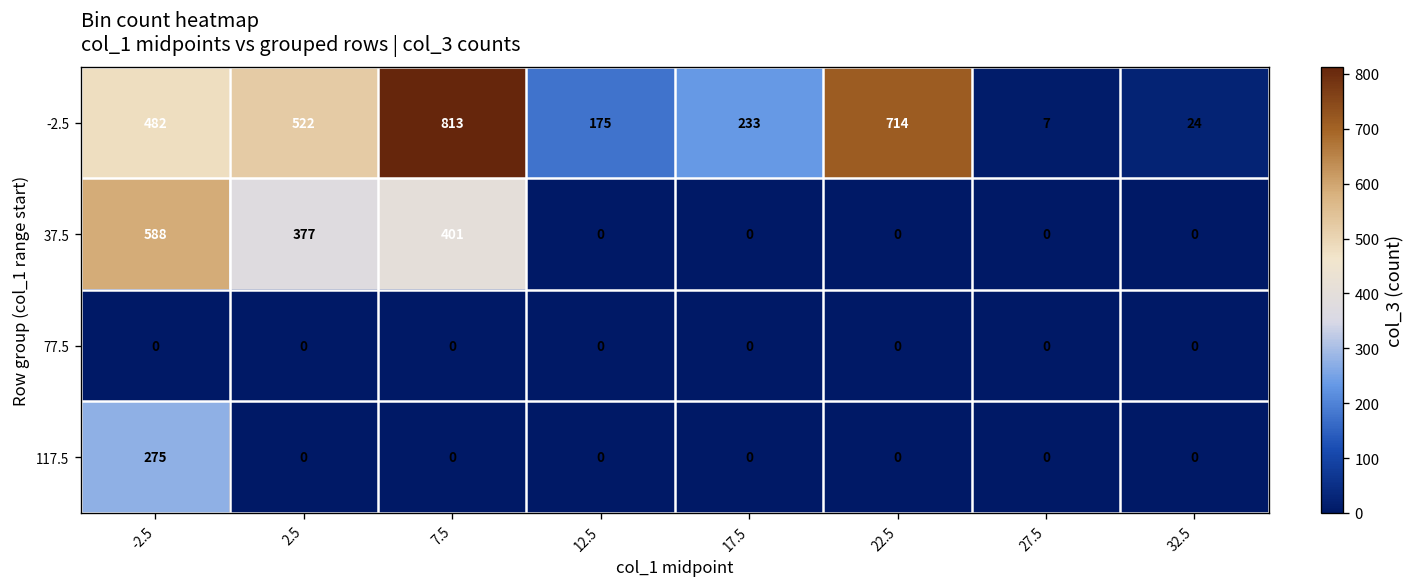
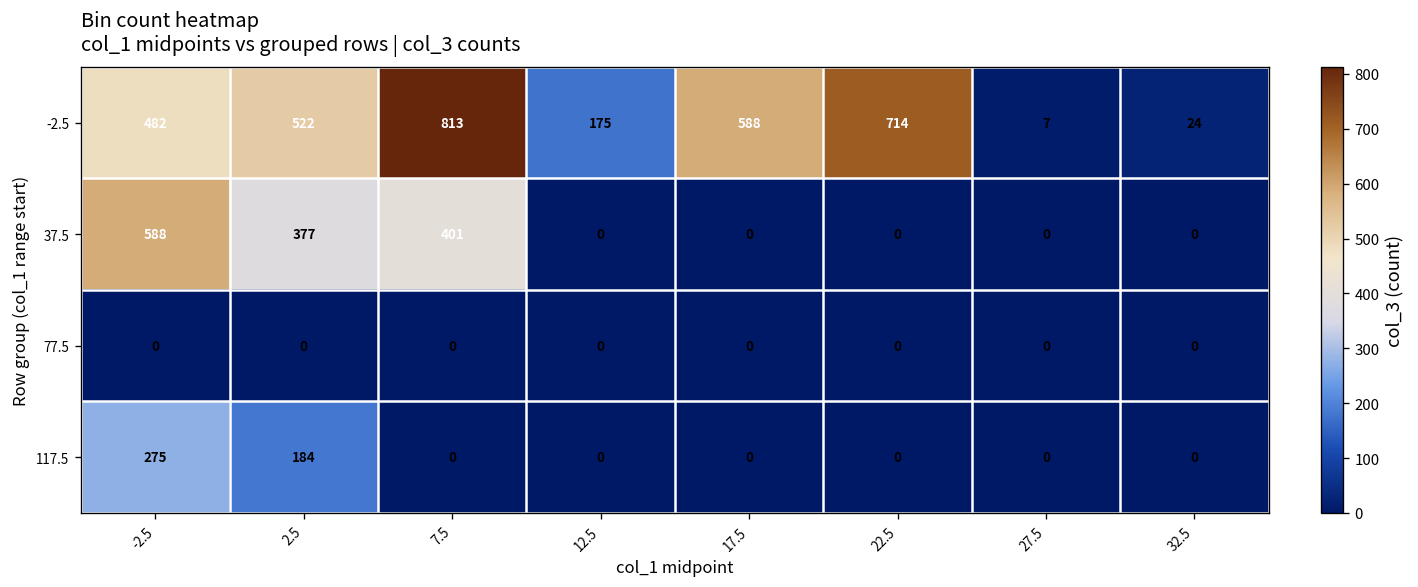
-2.5, 17.5: 233 -> 588
117.5, 2.5: 0 -> 184
